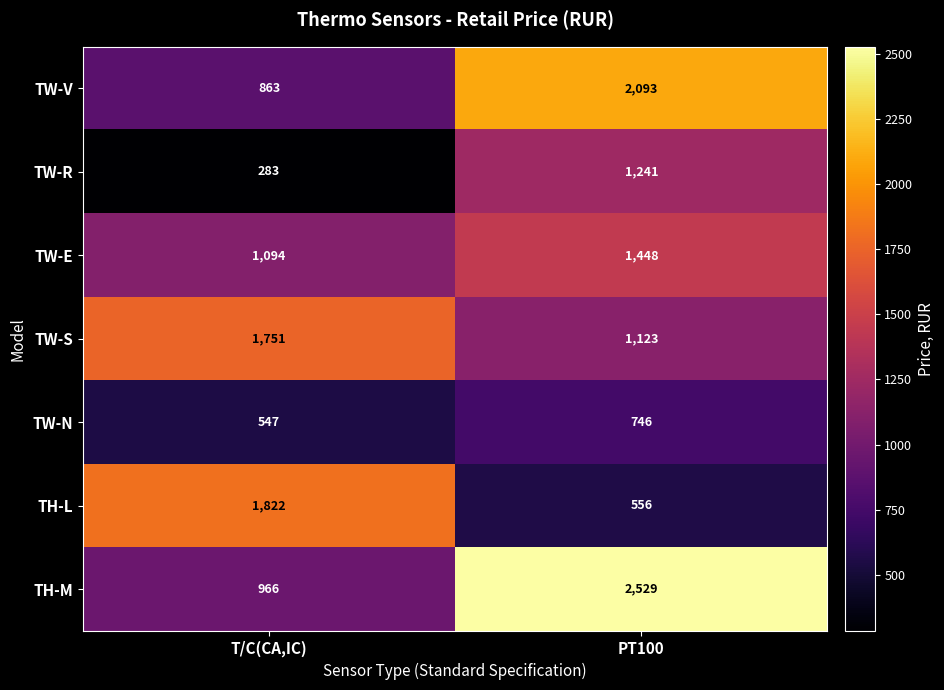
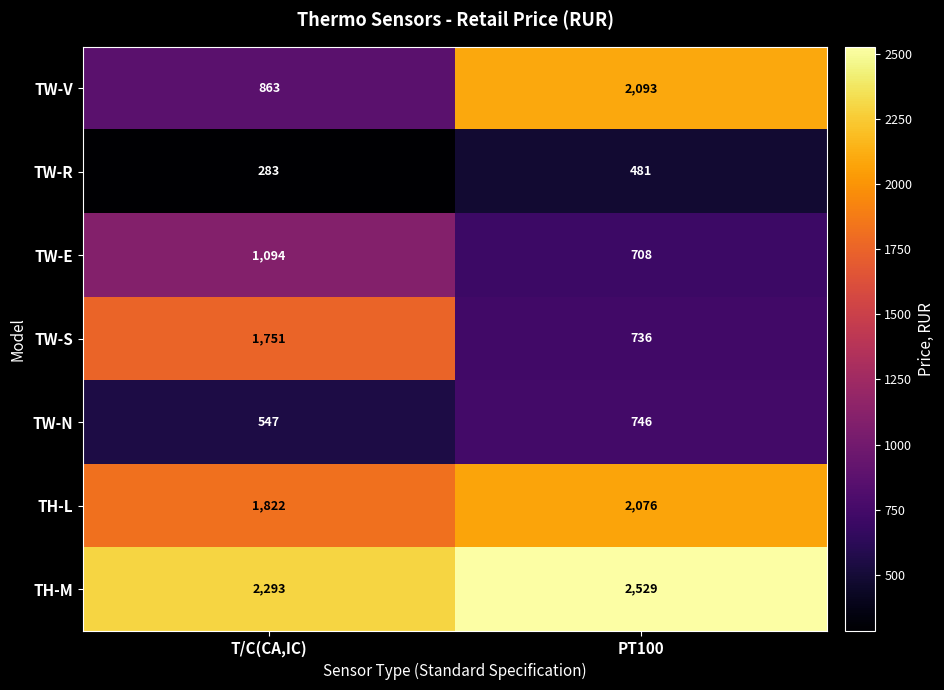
TW-R, PT100: 1,241 -> 481
TW-E, PT100: 1,448 -> 708
TW-S, PT100: 1,123 -> 736
TH-L, PT100: 556 -> 2,076
TH-M, T/C(CA,IC): 966 -> 2,293
